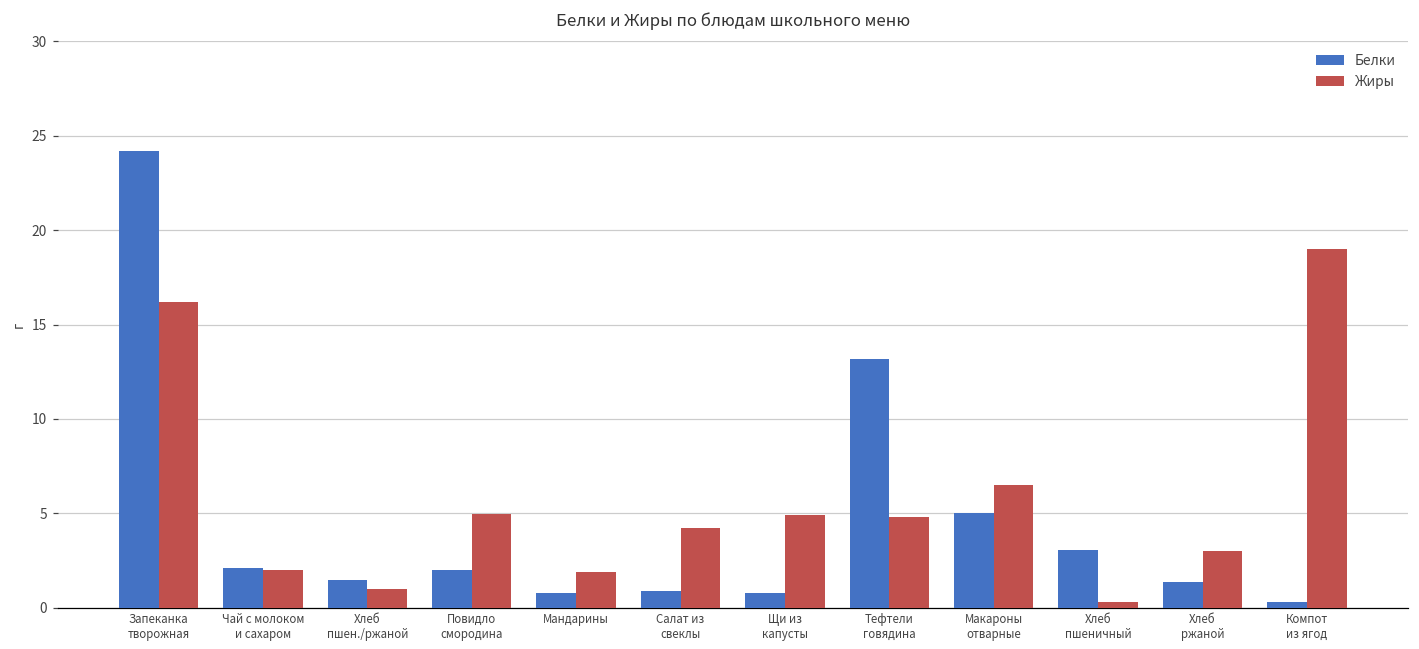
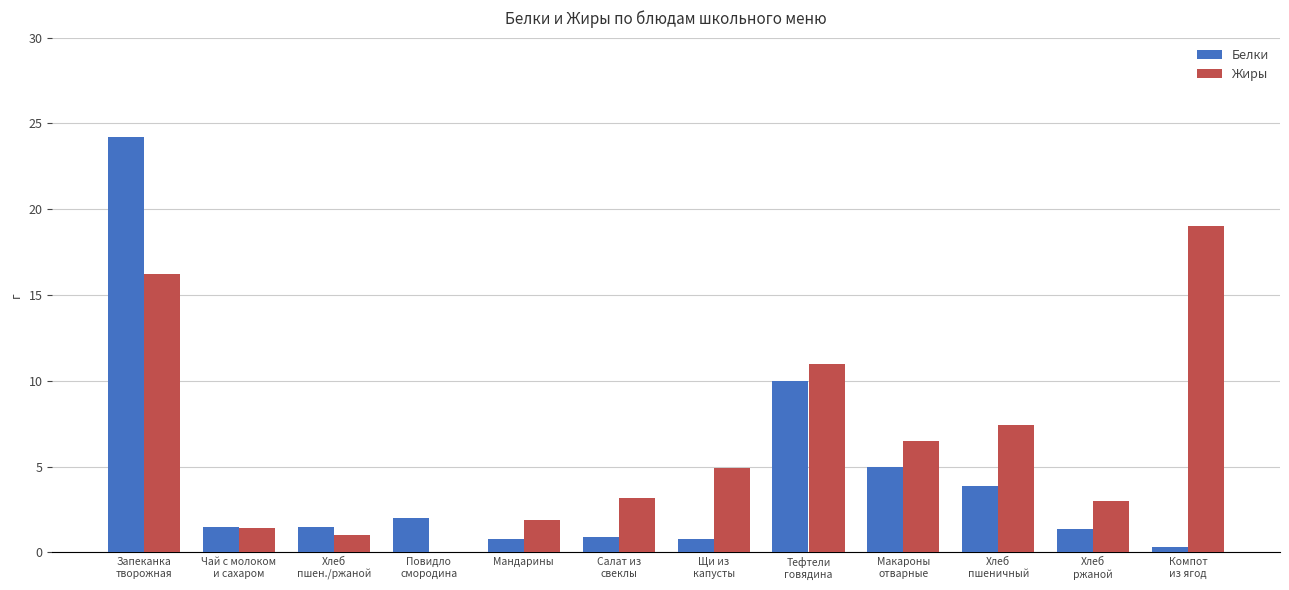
Белки, Чай с молоком и сахаром: 2.1 -> 1.5
Жиры, Чай с молоком и сахаром: 2.0 -> 1.4
Жиры, Повидло смородина: 5.0 -> 0.0
Жиры, Салат из свеклы: 4.2 -> 3.2
Белки, Тефтели говядина: 13.2 -> 10.0
Жиры, Тефтели говядина: 4.8 -> 11.0
Белки, Хлеб пшеничный: 3.0 -> 3.9
Жиры, Хлеб пшеничный: 0.3 -> 7.4
